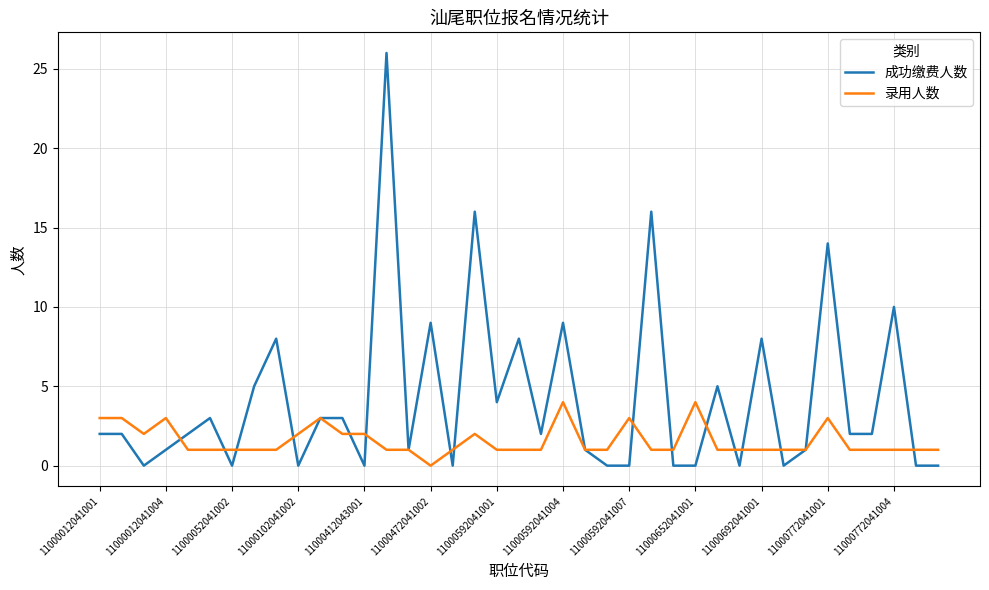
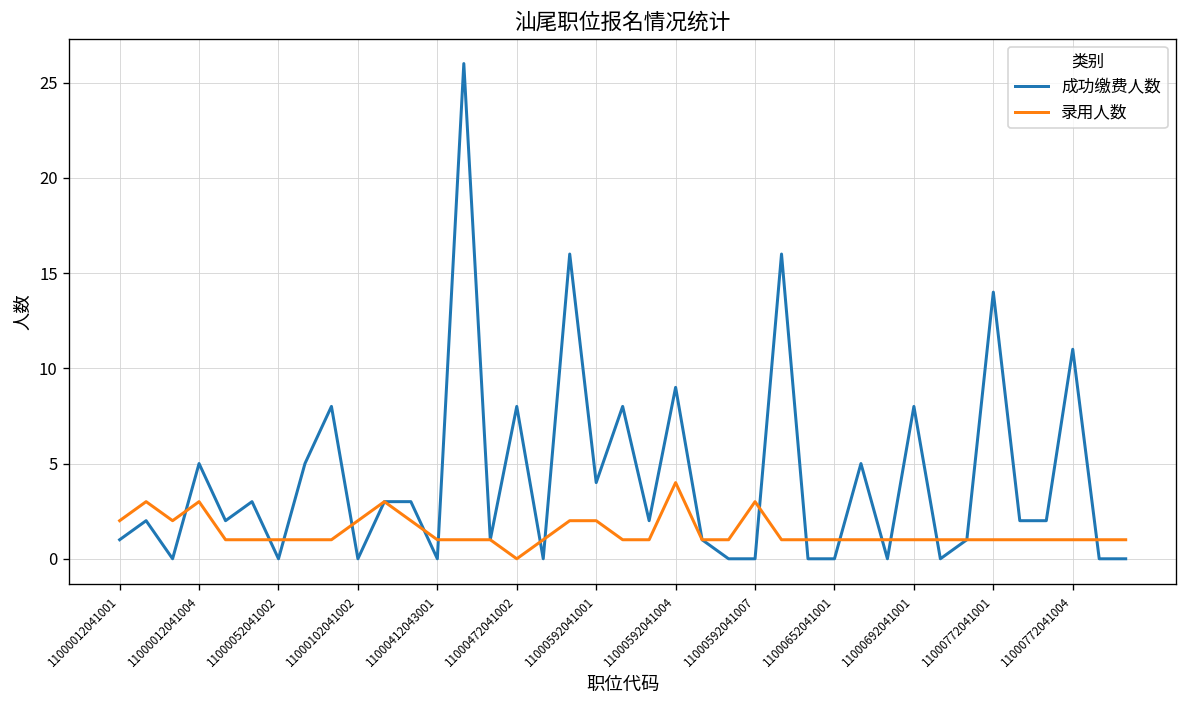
成功缴费人数, 11000012041001: 2 -> 1
录用人数, 11000012041001: 3 -> 2
成功缴费人数, 11000012041004: 1 -> 5
录用人数, 11000412043001: 2 -> 1
成功缴费人数, 11000472041002: 9 -> 8
录用人数, 11000592041001: 1 -> 2
录用人数, 11000652041001: 4 -> 1
录用人数, 11000772041001: 3 -> 1
成功缴费人数, 11000772041004: 10 -> 11
